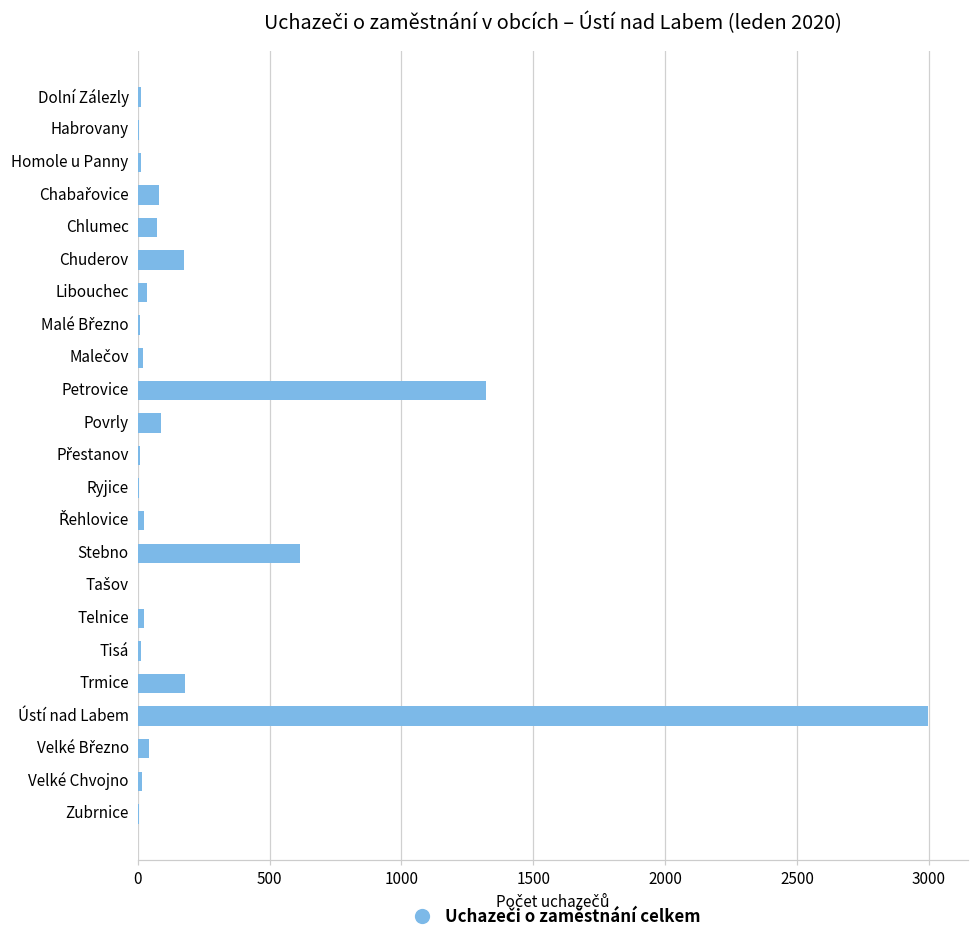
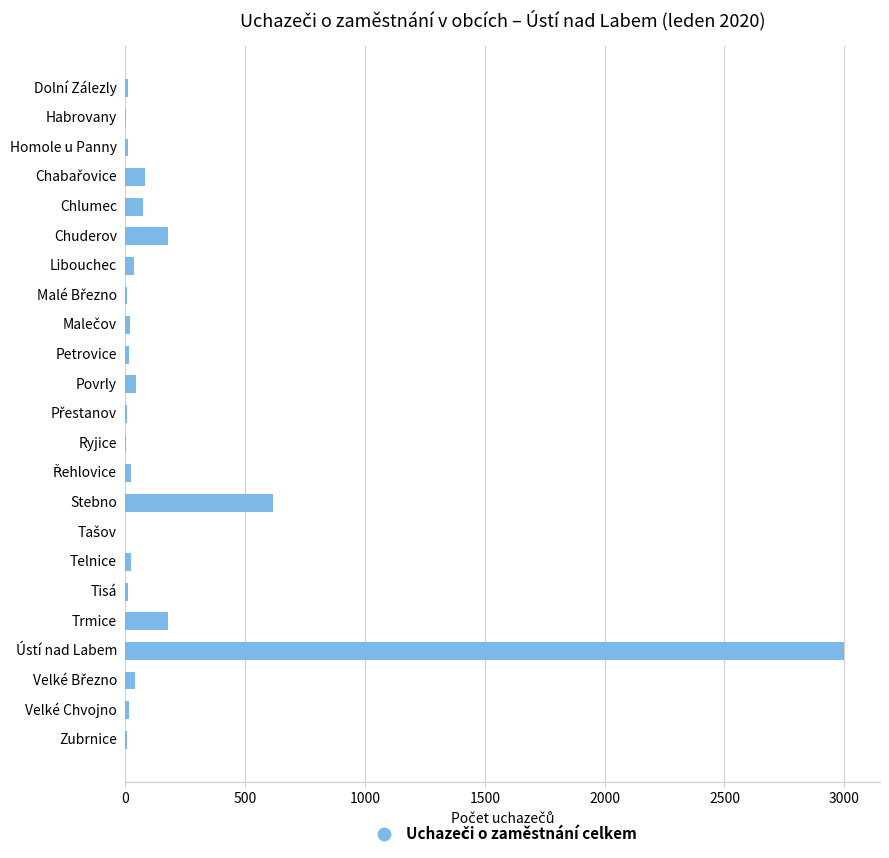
Petrovice: 1320 -> 20
Povrly: 90 -> 40
